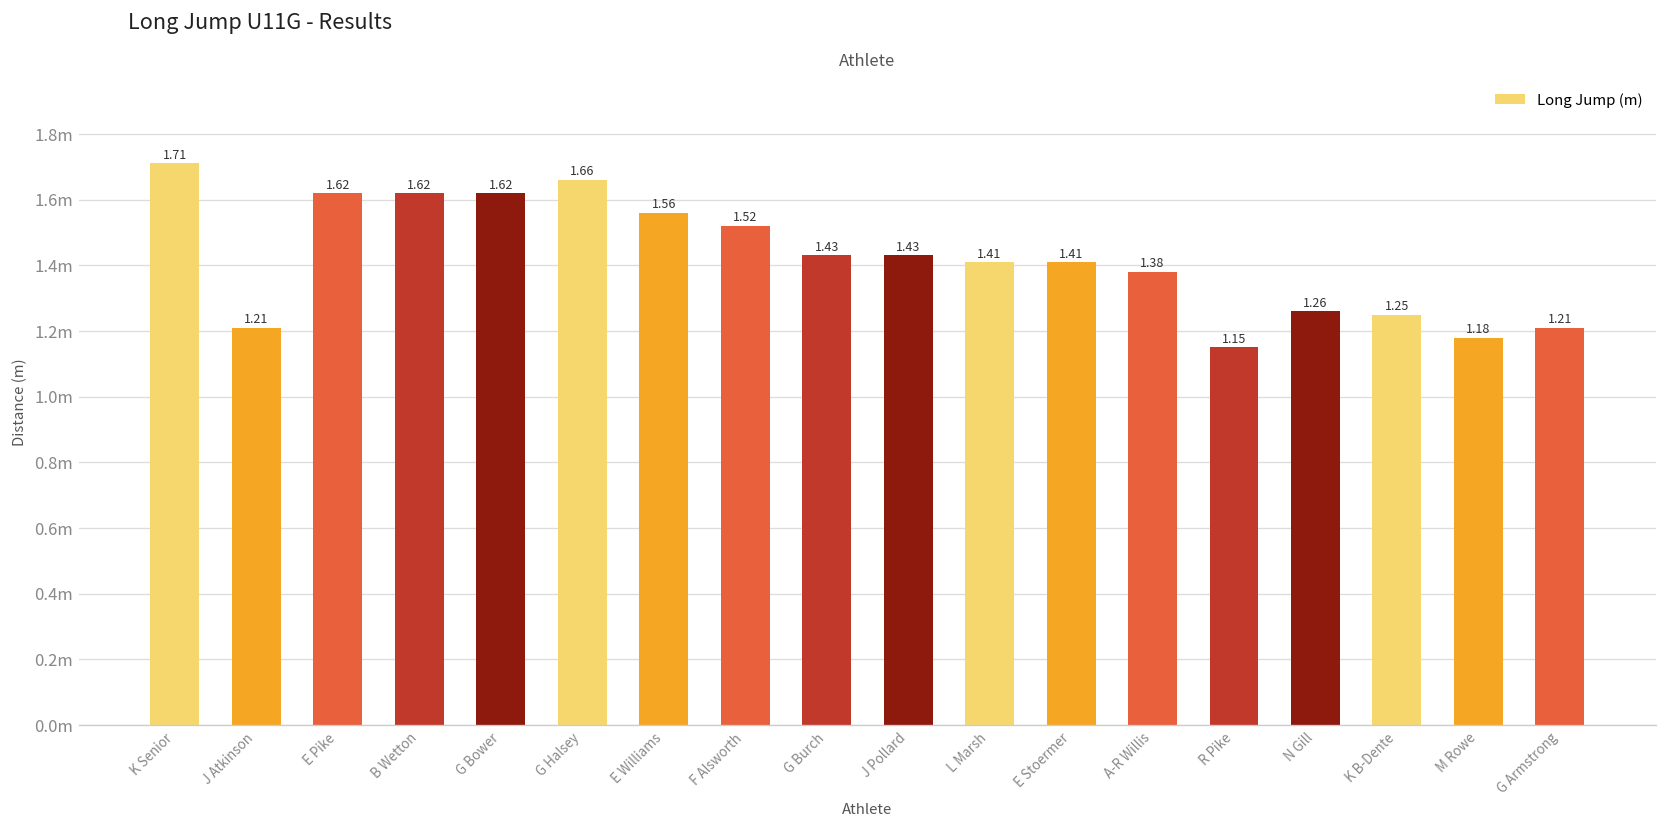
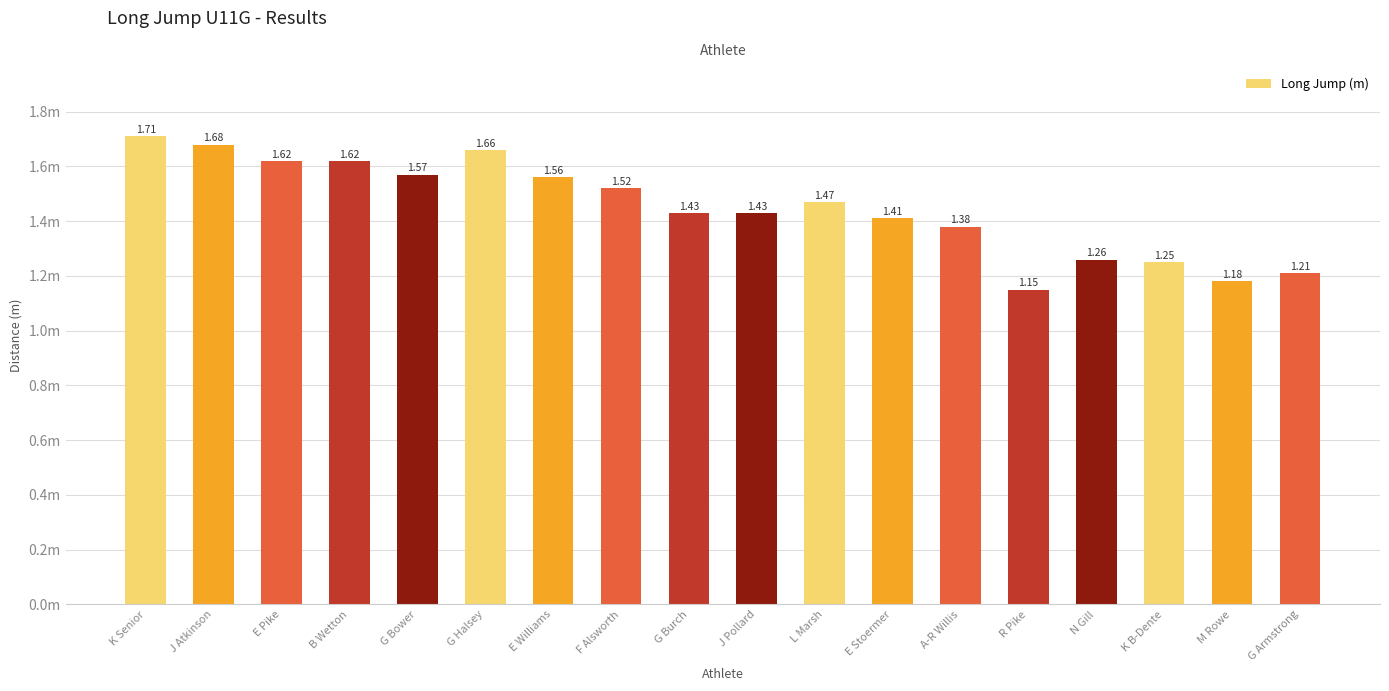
J Atkinson: 1.21 -> 1.68
G Bower: 1.62 -> 1.57
L Marsh: 1.41 -> 1.47
